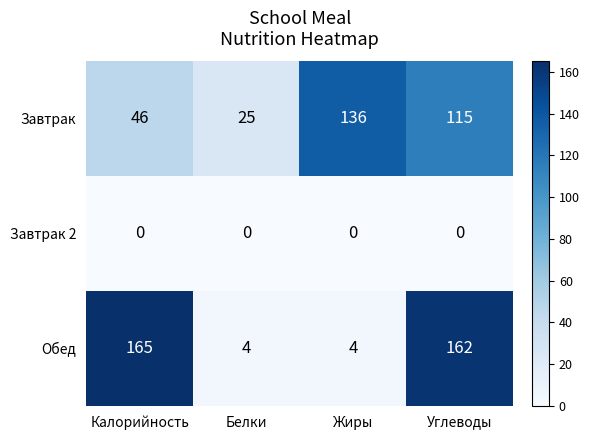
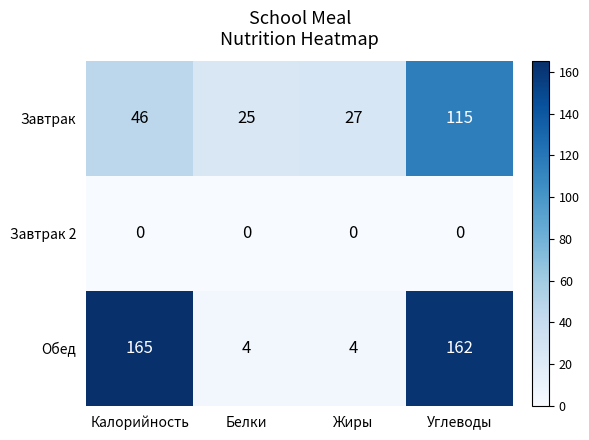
Завтрак, Жиры: 136 -> 27
